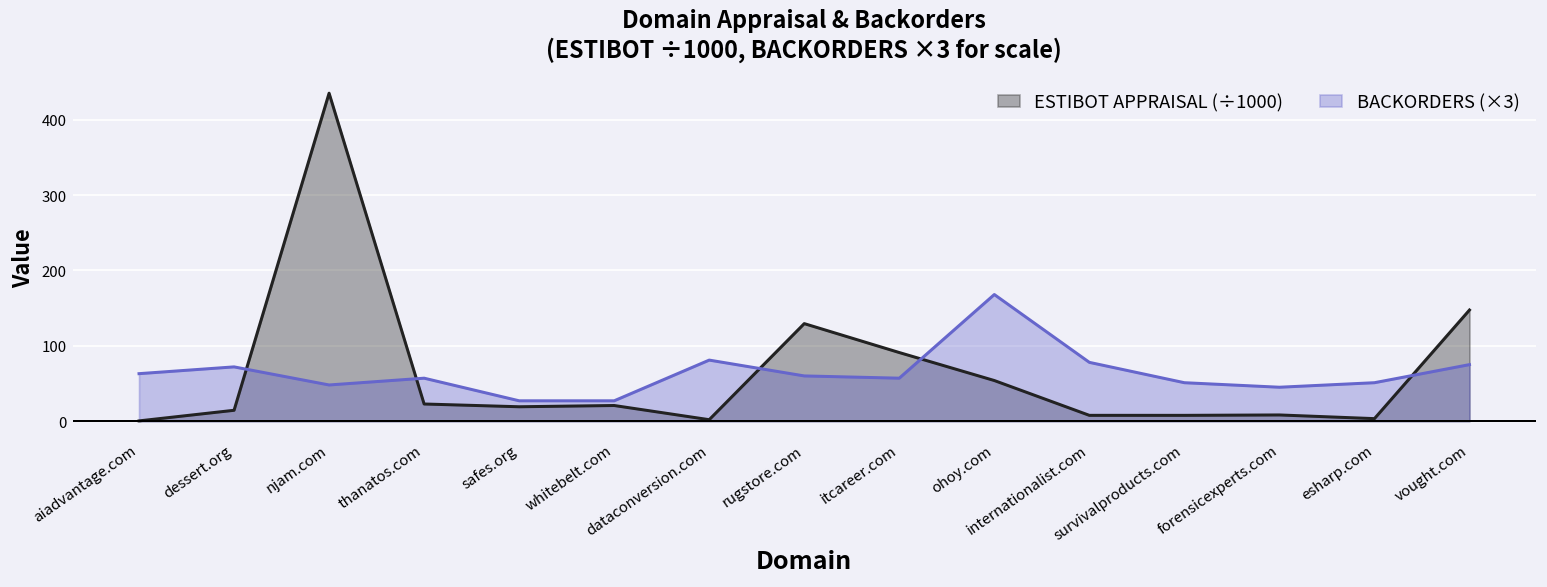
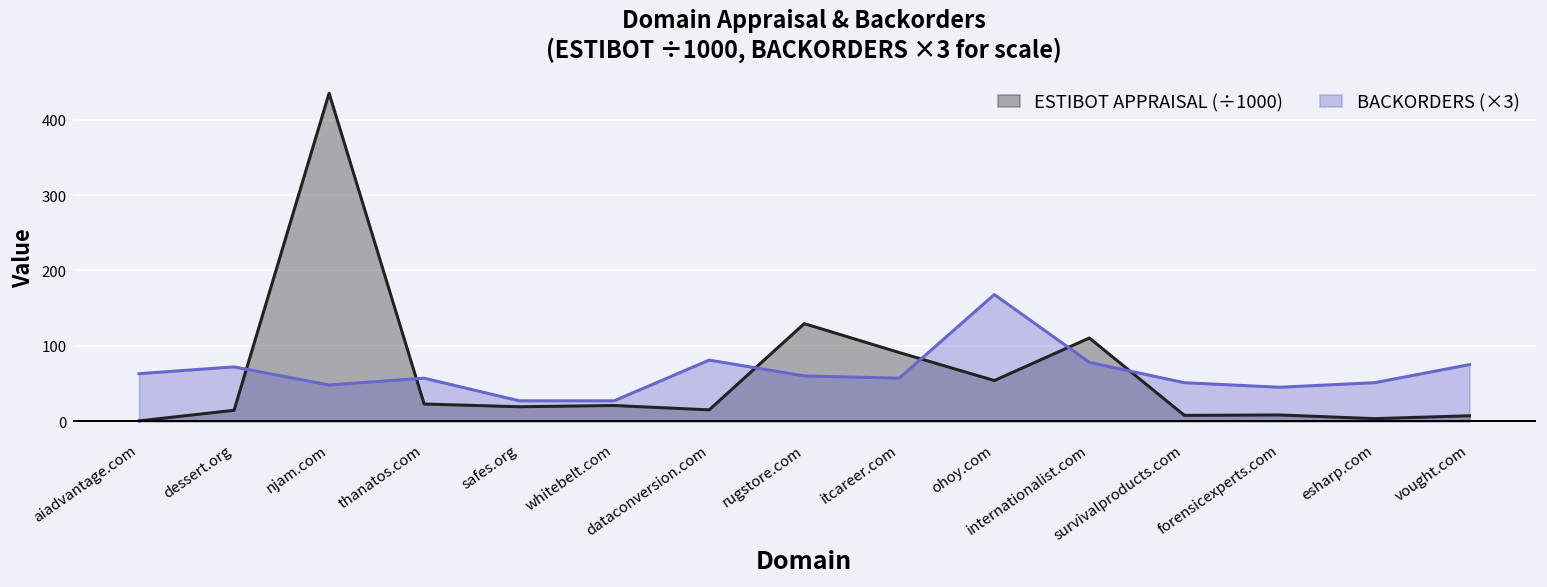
ESTIBOT APPRAISAL (÷1000), dataconversion.com: 0 -> 10
ESTIBOT APPRAISAL (÷1000), internationalist.com: 10 -> 110
ESTIBOT APPRAISAL (÷1000), vought.com: 150 -> 10
